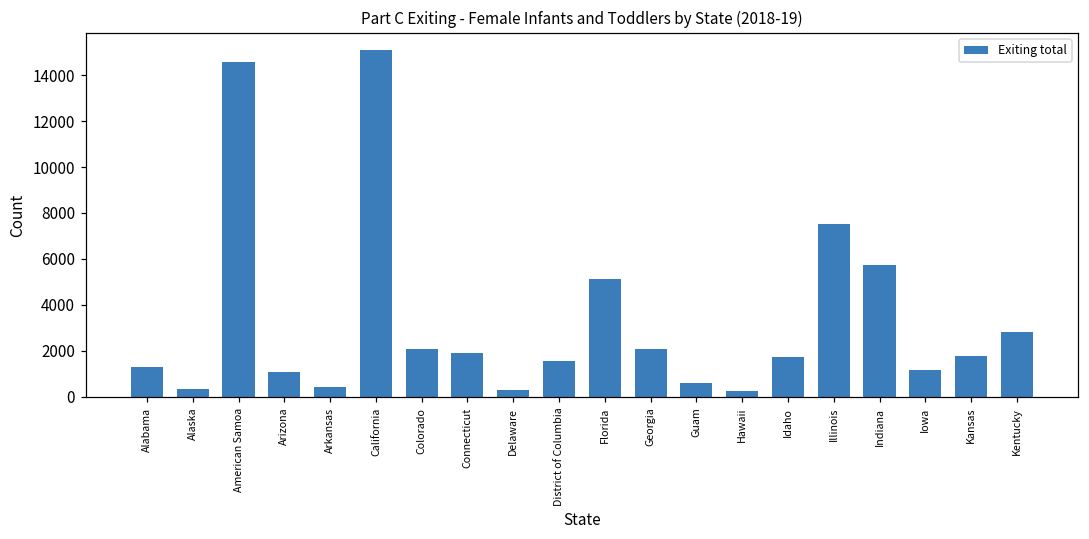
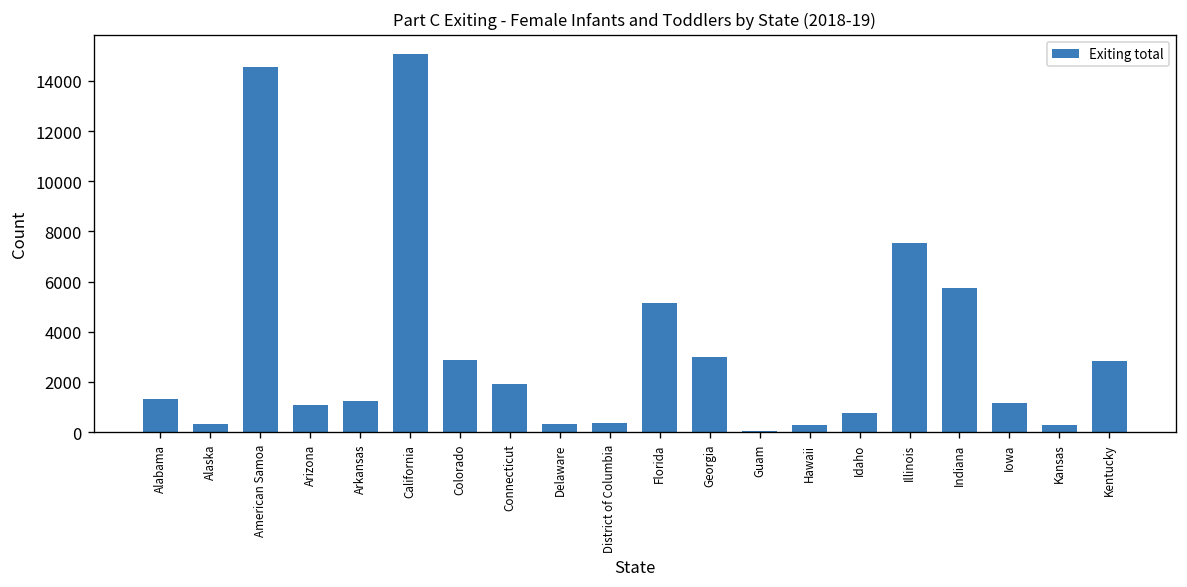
Arkansas: 400 -> 1200
Colorado: 2100 -> 2900
District of Columbia: 1600 -> 400
Georgia: 2100 -> 3000
Guam: 600 -> 0
Idaho: 1700 -> 700
Kansas: 1800 -> 300
